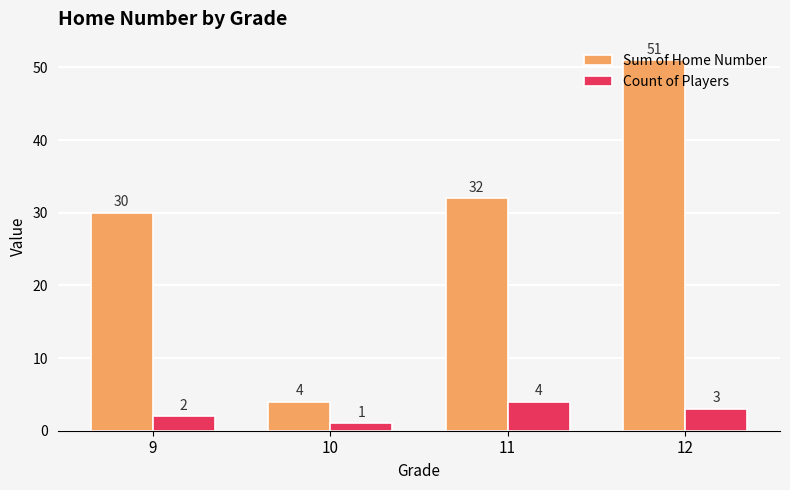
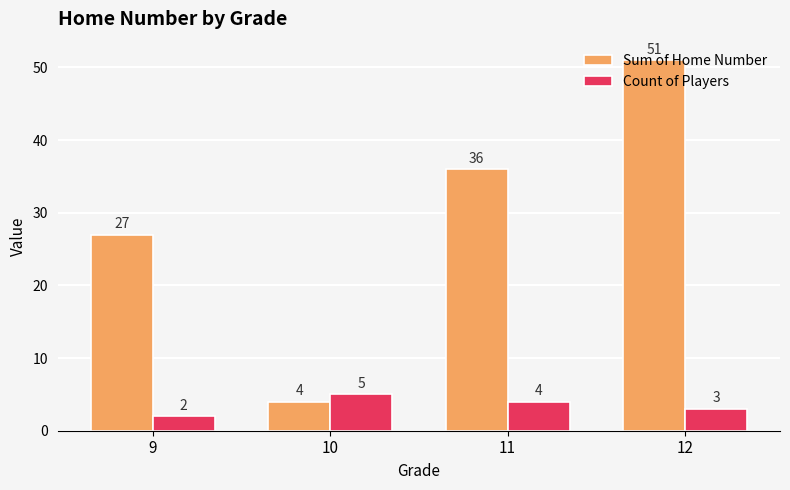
Sum of Home Number, 9: 30 -> 27
Count of Players, 10: 1 -> 5
Sum of Home Number, 11: 32 -> 36
